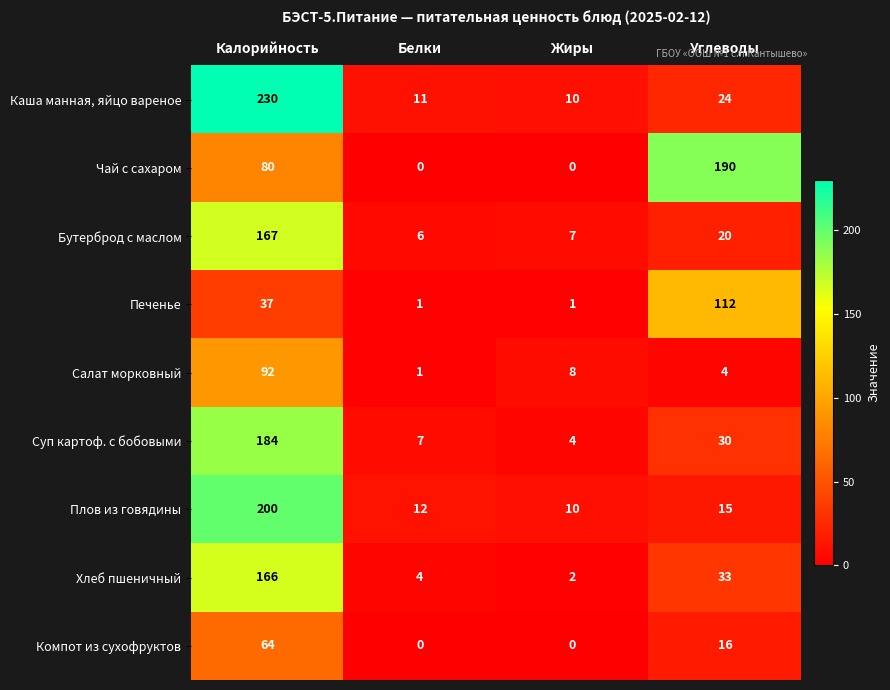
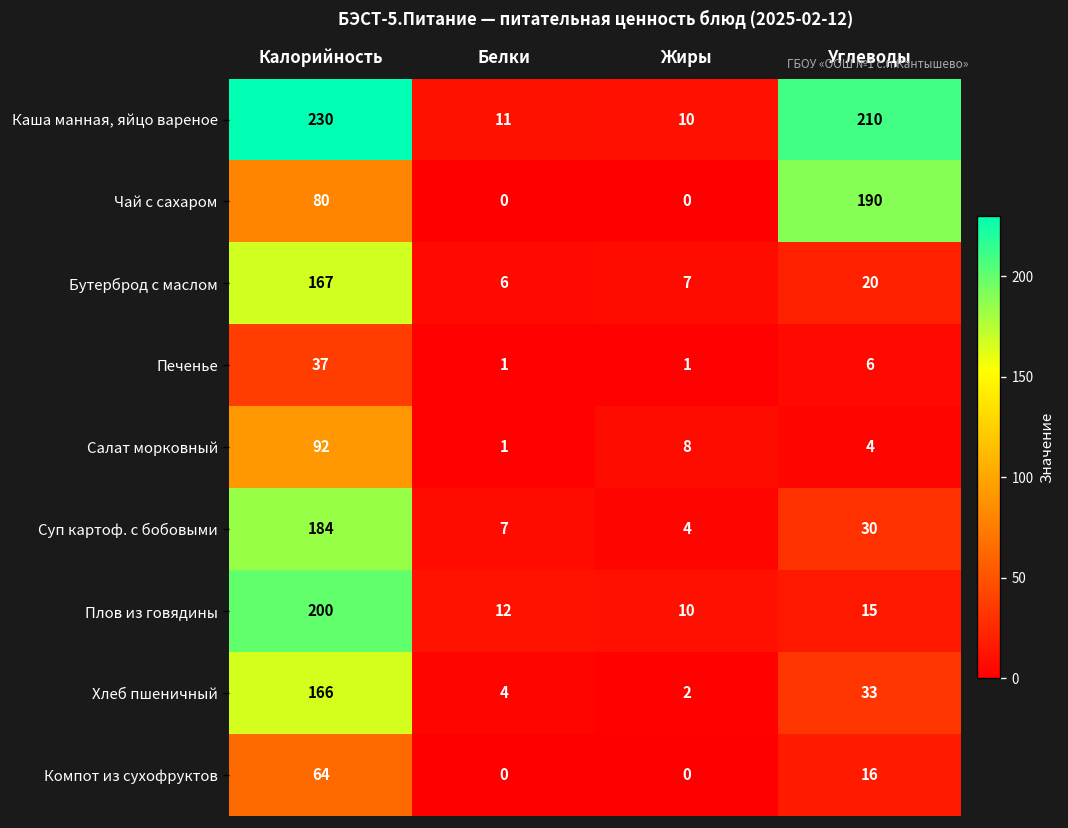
Каша манная, яйцо вареное, Углеводы: 24 -> 210
Печенье, Углеводы: 112 -> 6
